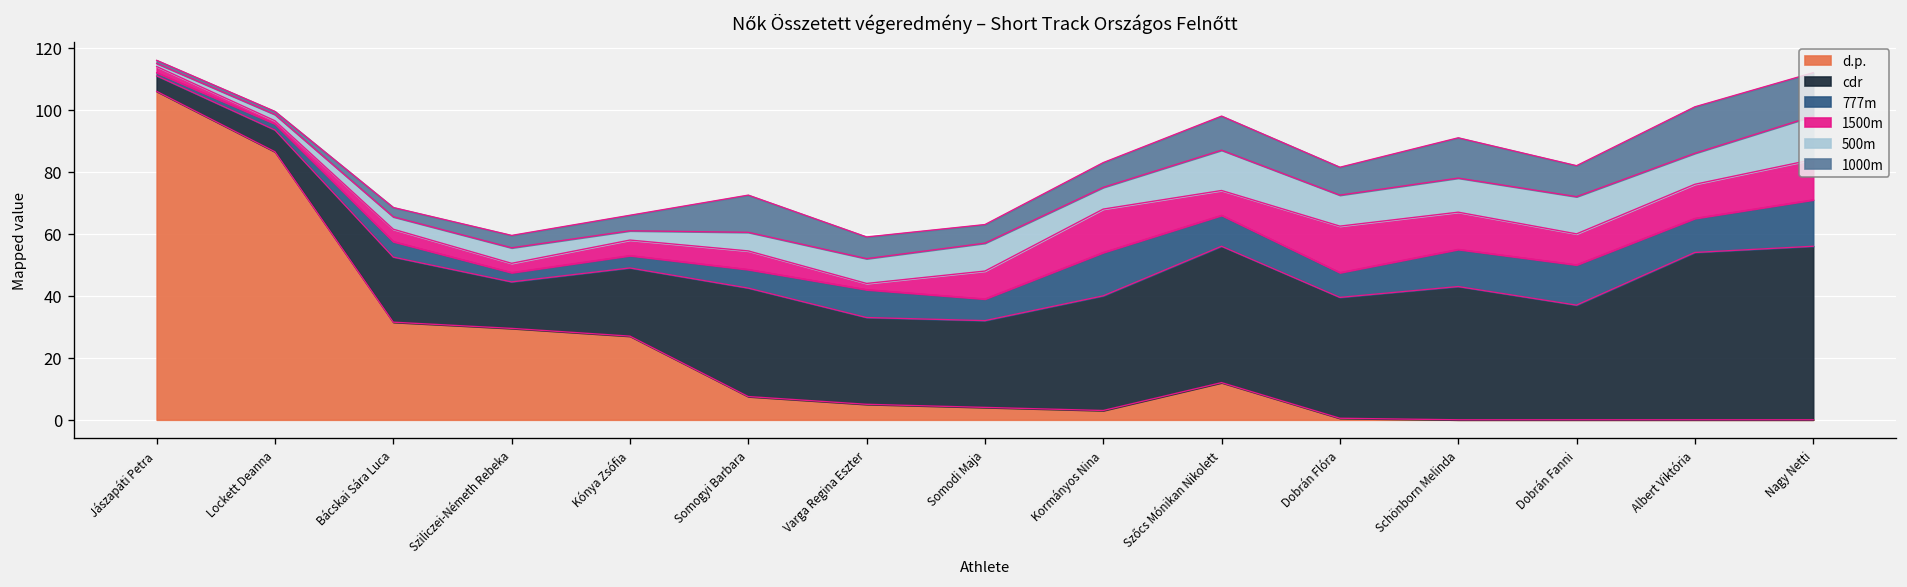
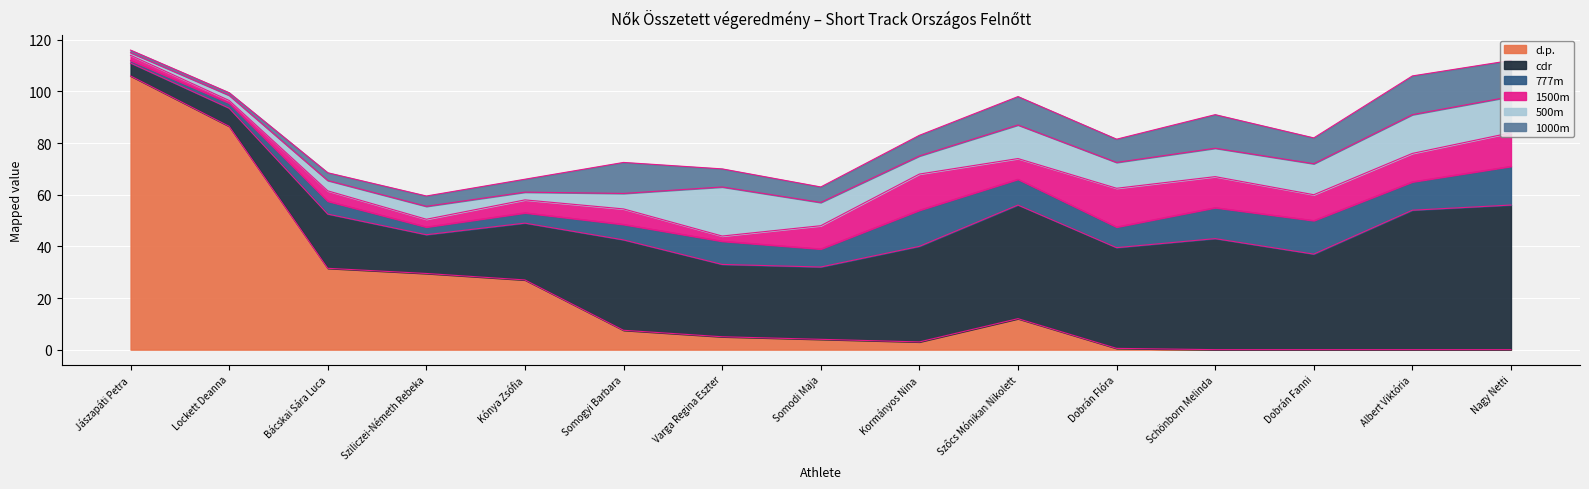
500m, Varga Regina Eszter: 8 -> 19
500m, Albert Viktória: 10 -> 15
